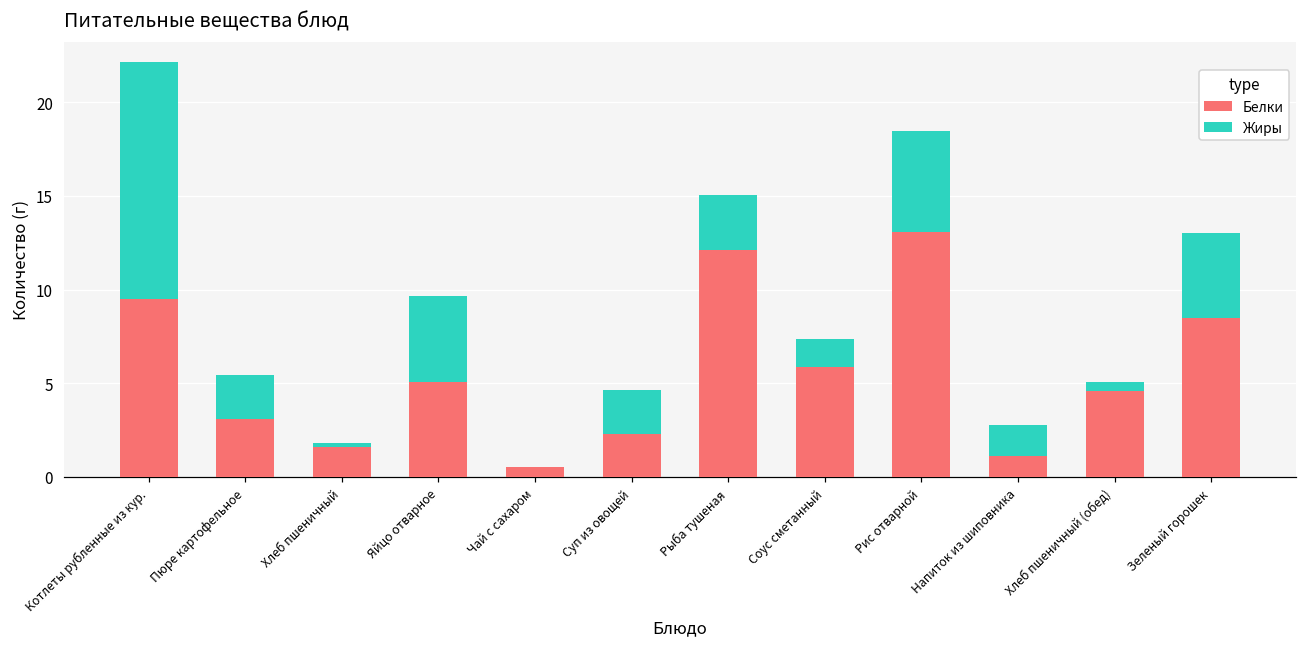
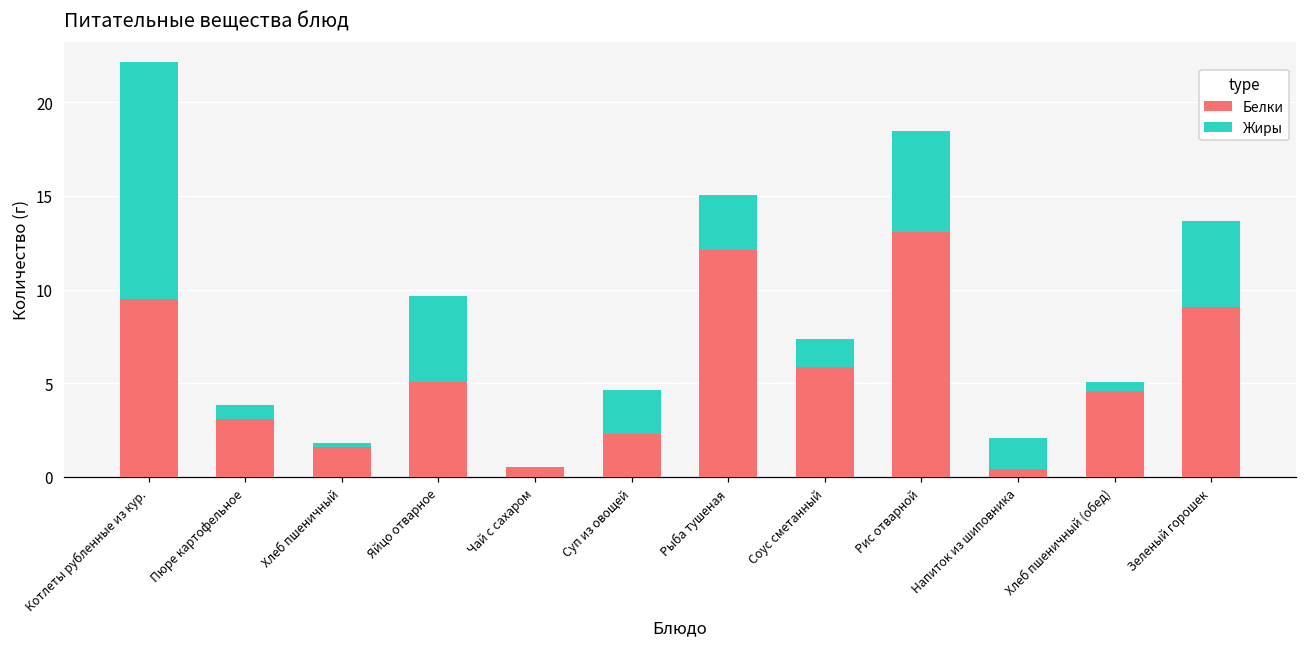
Жиры, Пюре картофельное: 2.3 -> 0.8
Белки, Напиток из шиповника: 1.1 -> 0.4
Белки, Зеленый горошек: 8.5 -> 9.1
